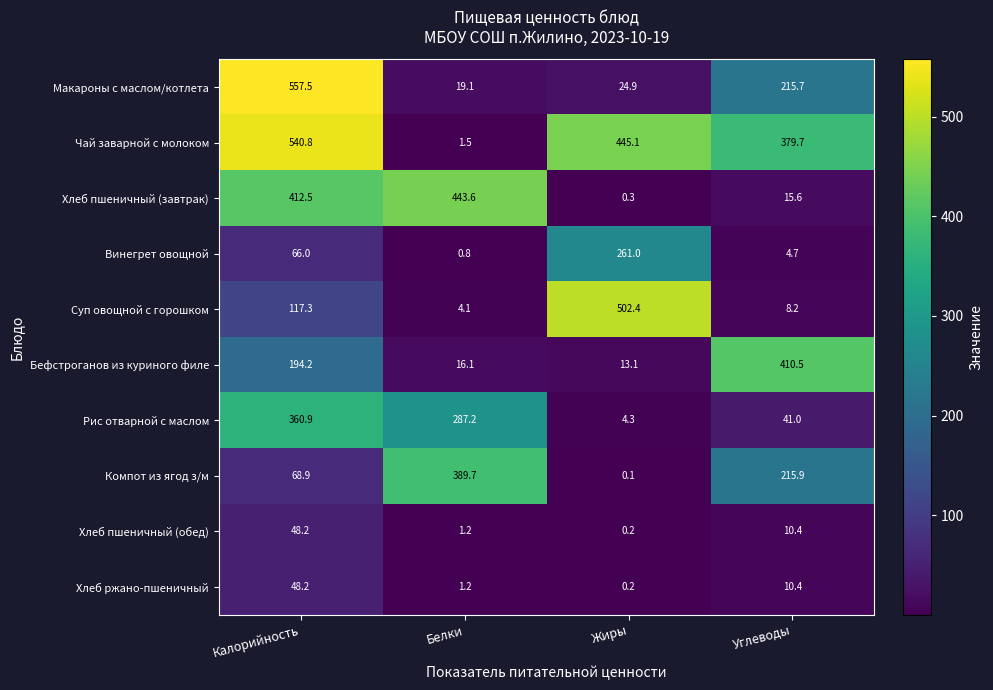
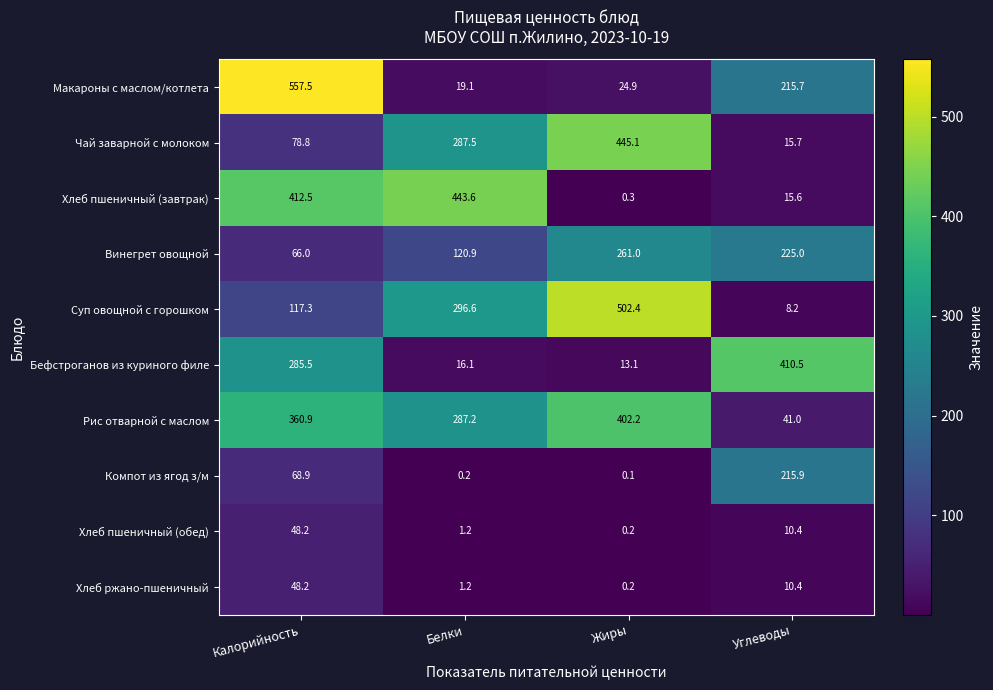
Чай заварной с молоком, Калорийность: 540.8 -> 78.8
Чай заварной с молоком, Белки: 1.5 -> 287.5
Чай заварной с молоком, Углеводы: 379.7 -> 15.7
Винегрет овощной, Белки: 0.8 -> 120.9
Винегрет овощной, Углеводы: 4.7 -> 225.0
Суп овощной с горошком, Белки: 4.1 -> 296.6
Бефстроганов из куриного филе, Калорийность: 194.2 -> 285.5
Рис отварной с маслом, Жиры: 4.3 -> 402.2
Компот из ягод з/м, Белки: 389.7 -> 0.2
